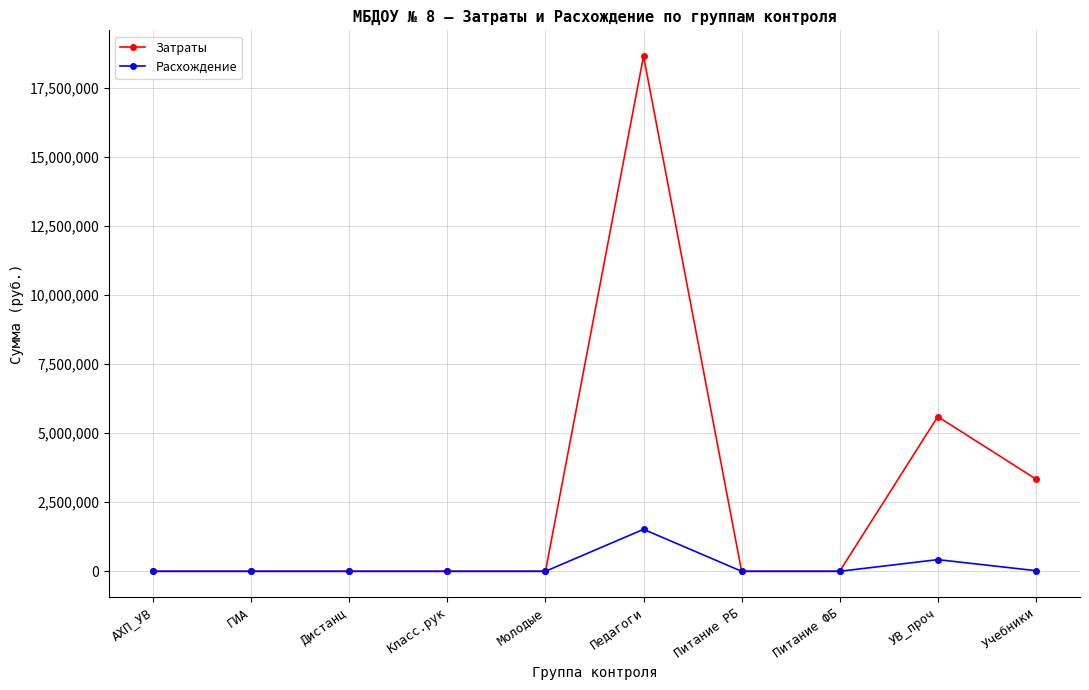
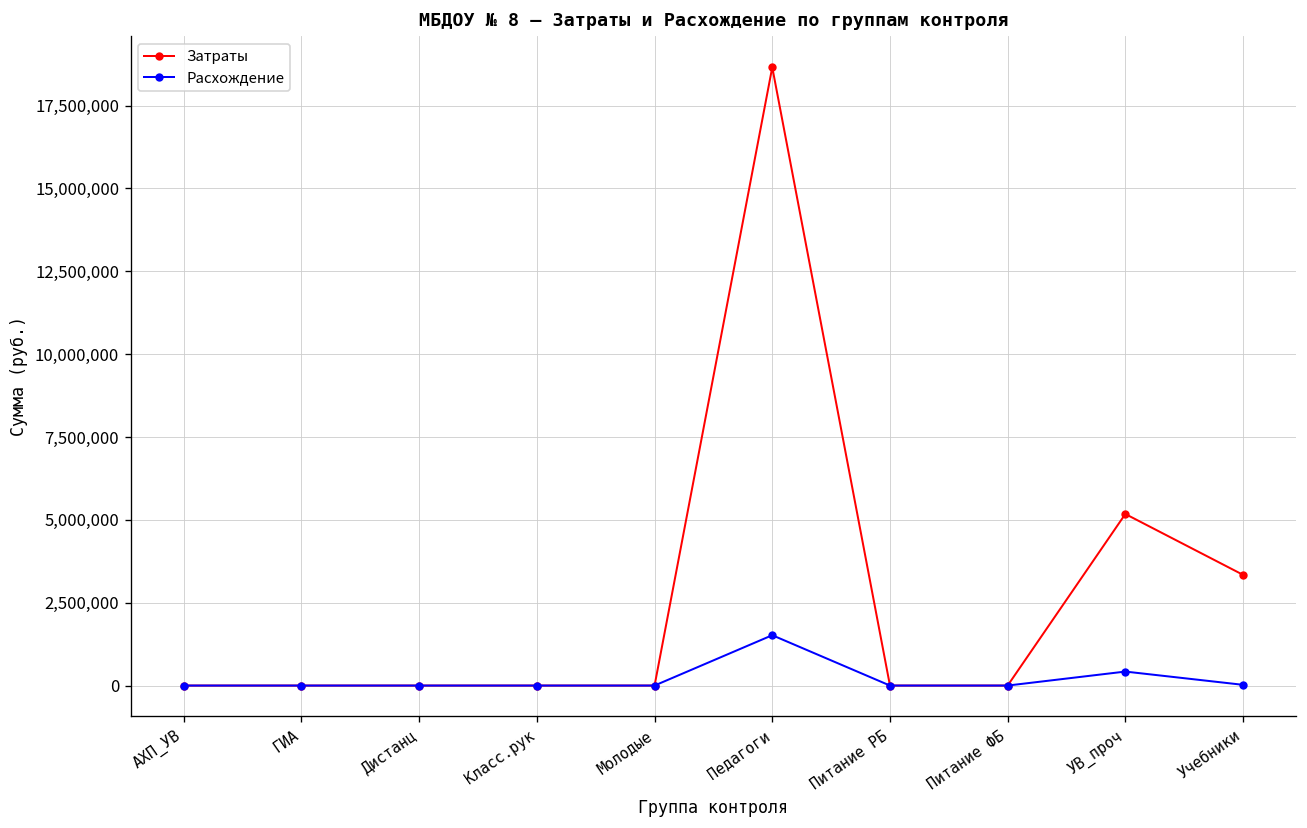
Затраты, УВ_проч: 5,600,000 -> 5,200,000
